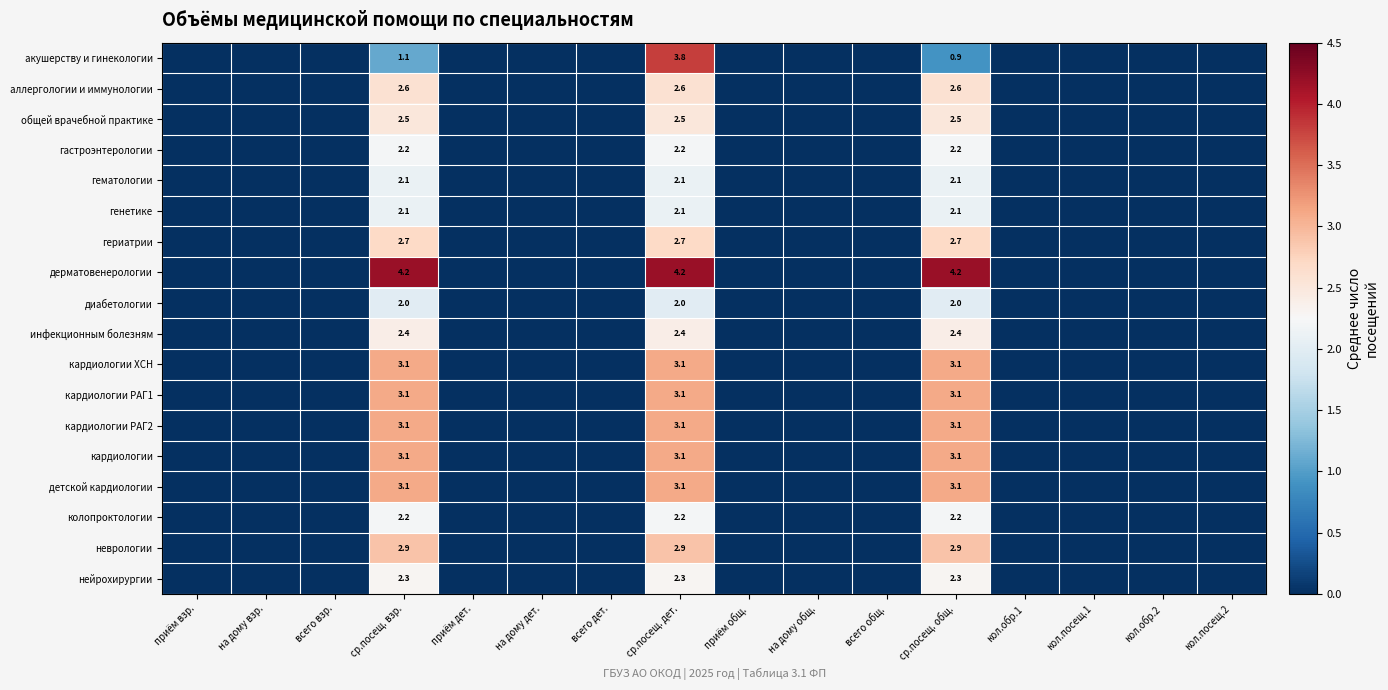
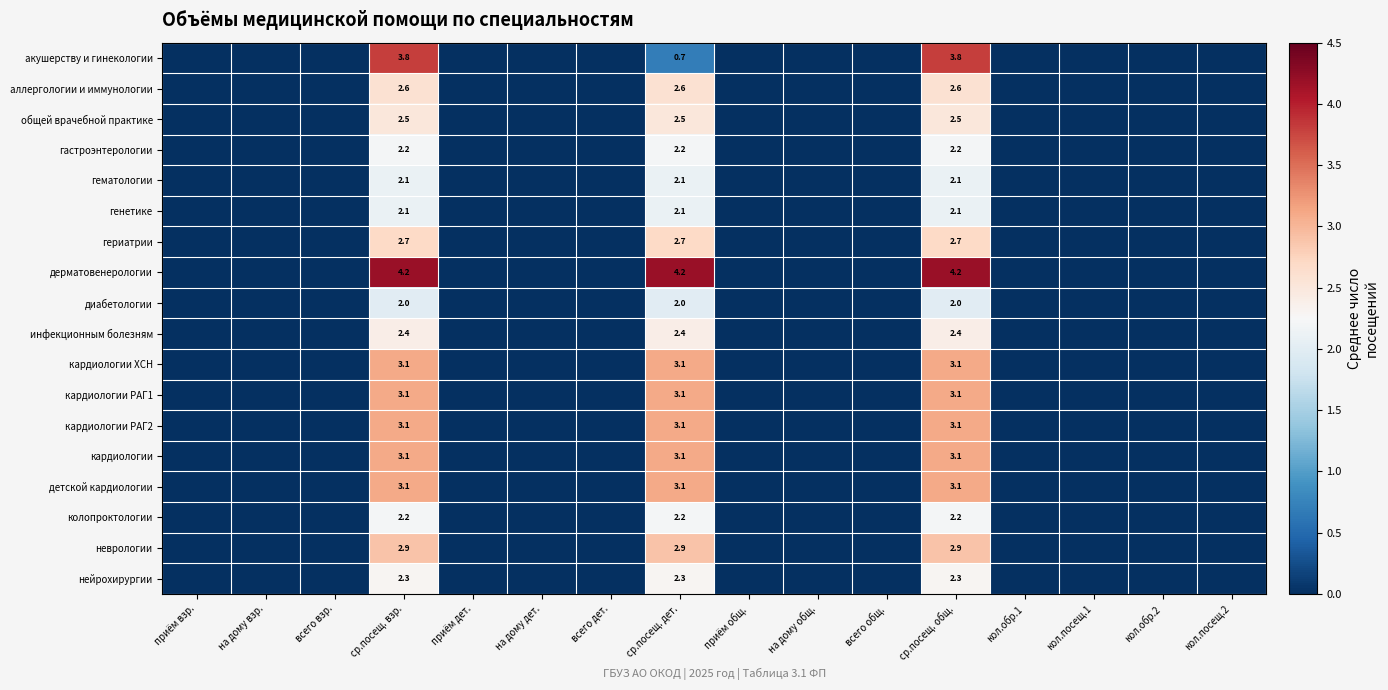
акушерству и гинекологии, ср.посещ. взр.: 1.1 -> 3.8
акушерству и гинекологии, ср.посещ. дет.: 3.8 -> 0.7
акушерству и гинекологии, ср.посещ. общ.: 0.9 -> 3.8
